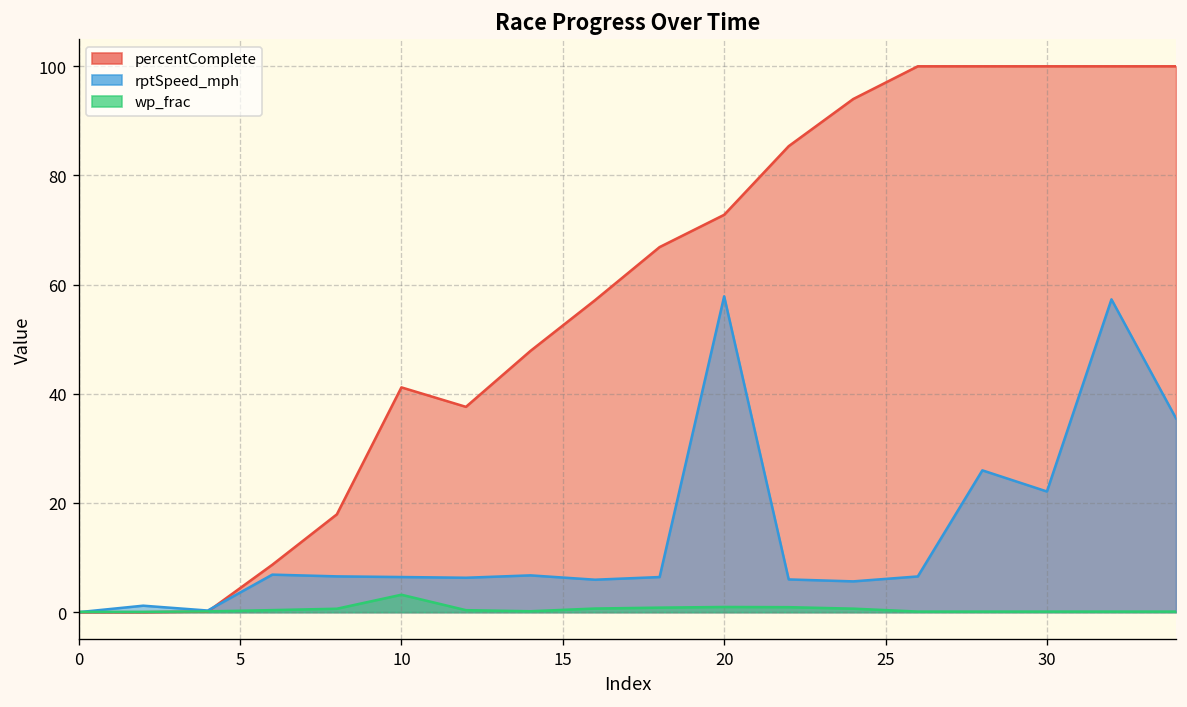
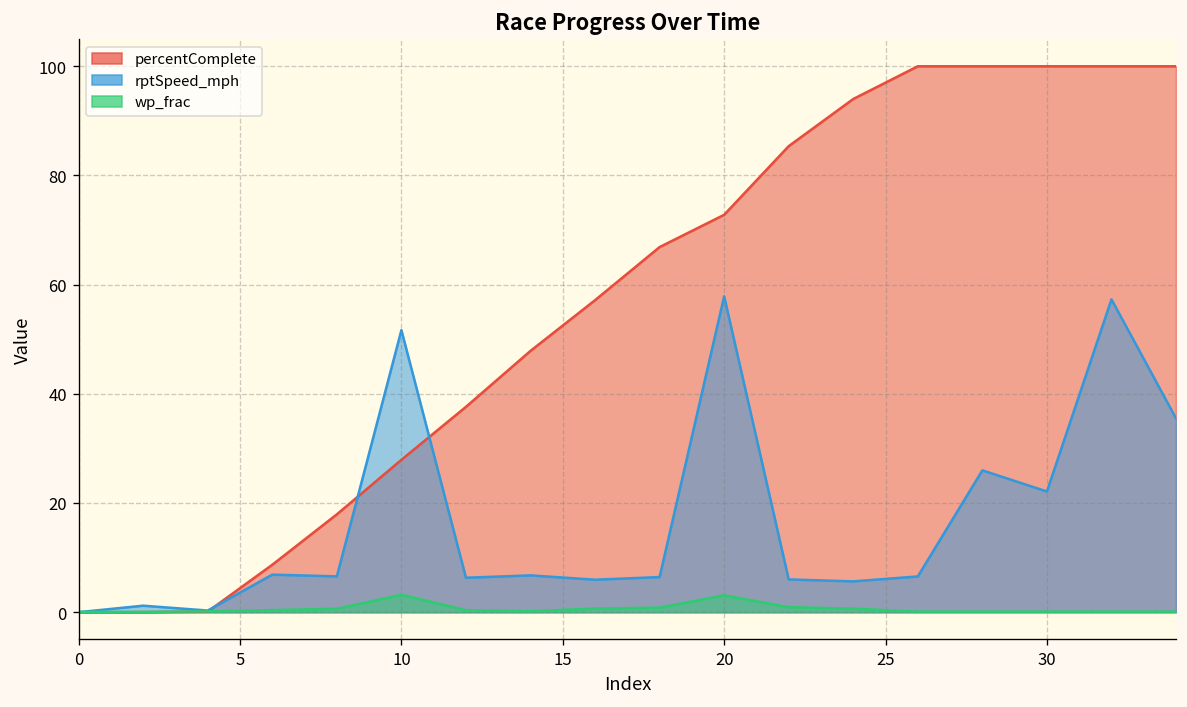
percentComplete, 10: 41 -> 28
rptSpeed_mph, 10: 6 -> 52
wp_frac, 20: 1 -> 3
